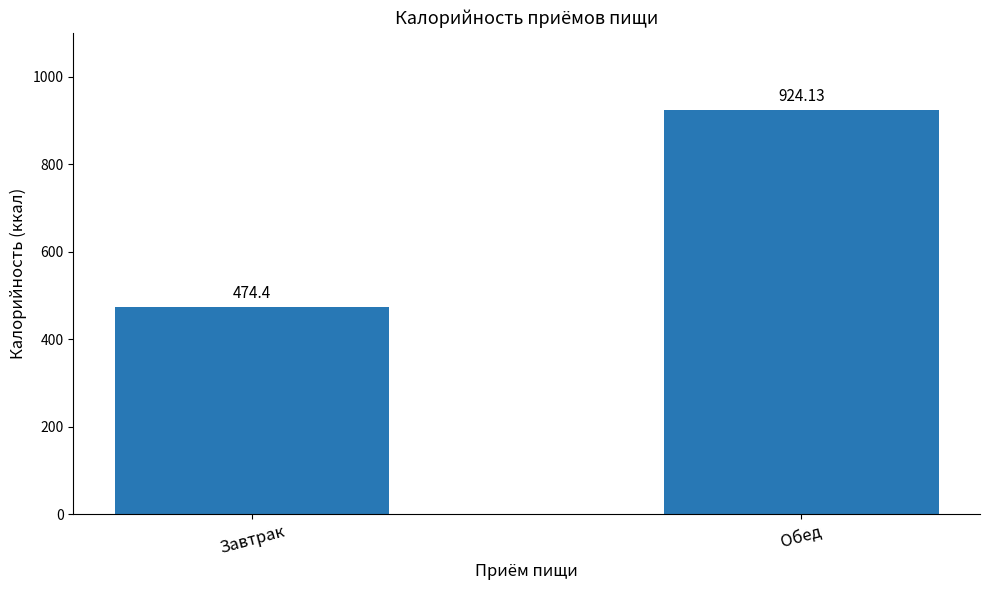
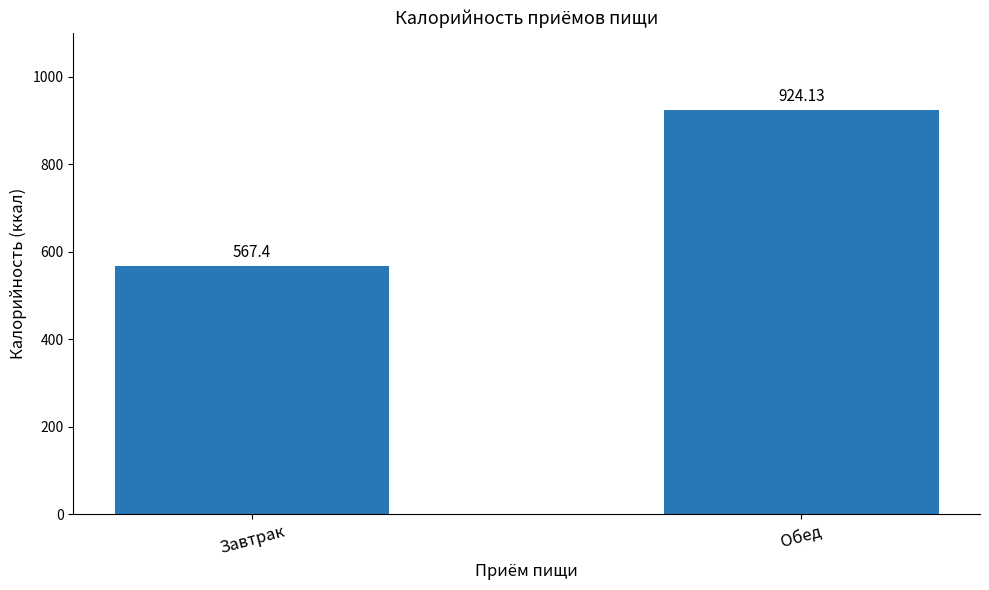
Завтрак: 474.4 -> 567.4
